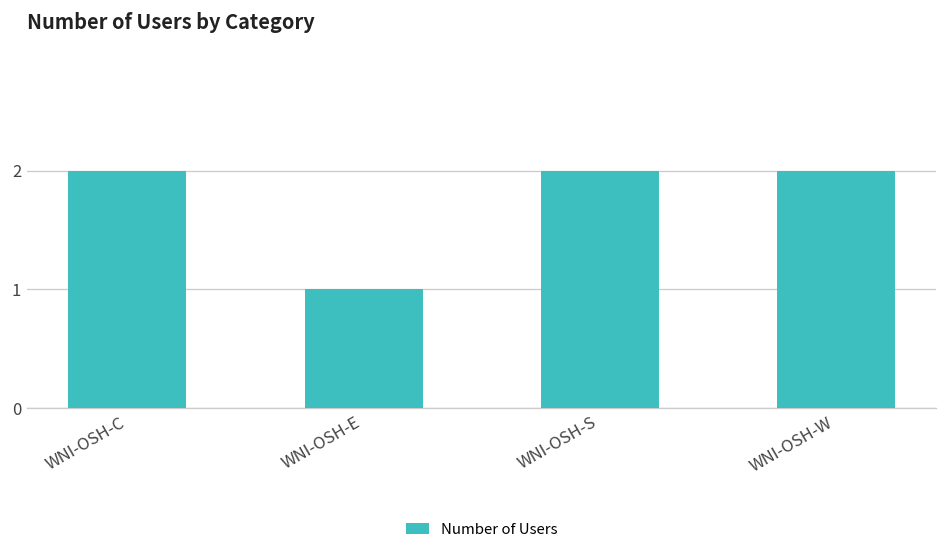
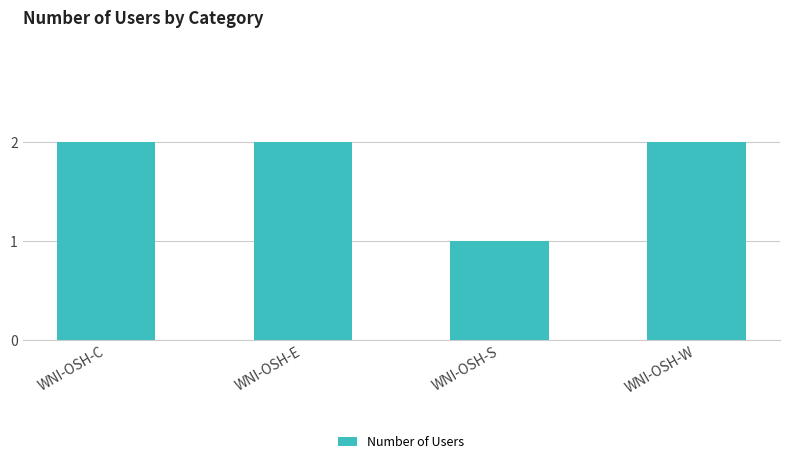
WNI-OSH-E: 1 -> 2
WNI-OSH-S: 2 -> 1
